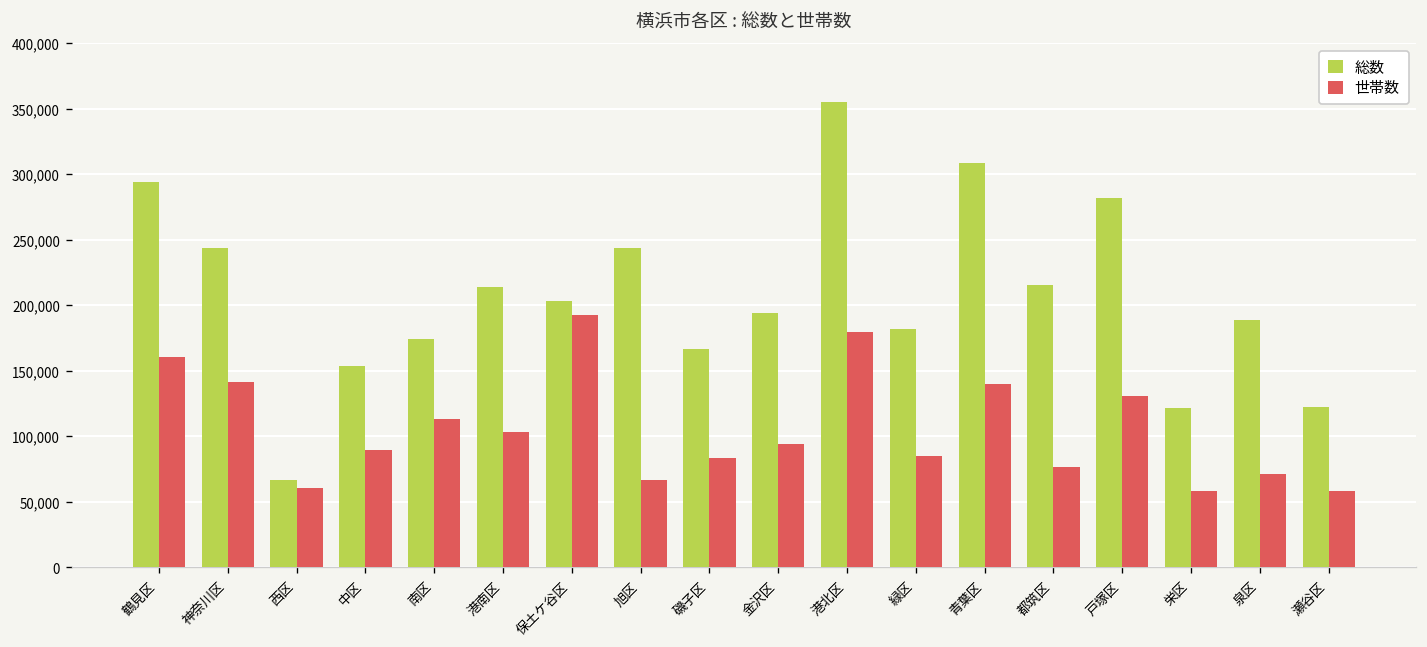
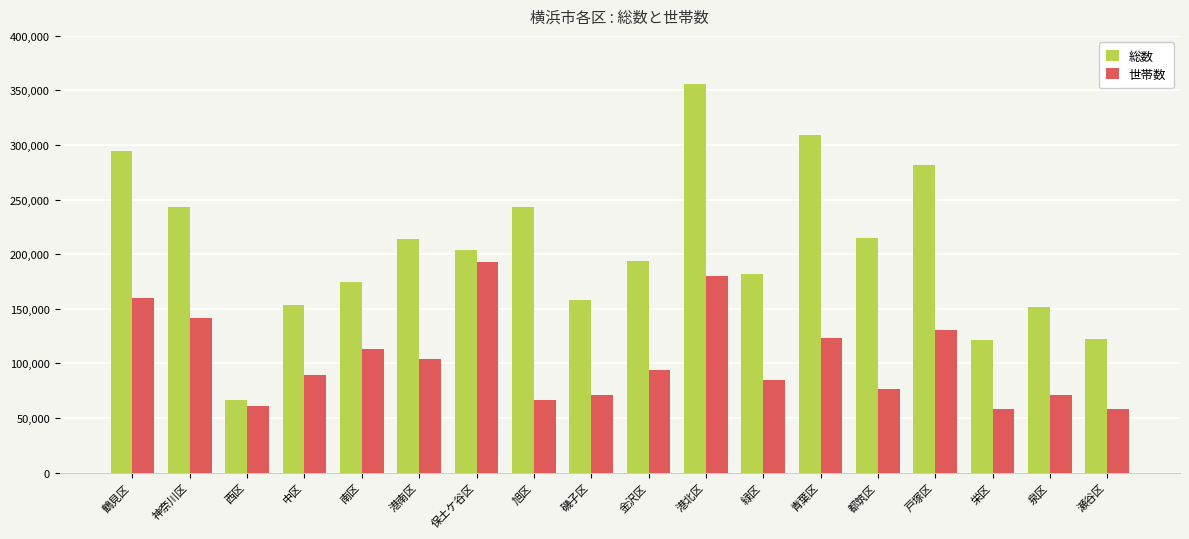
総数, 磯子区: 166,000 -> 158,000
世帯数, 磯子区: 84,000 -> 71,000
世帯数, 青葉区: 140,000 -> 123,000
総数, 泉区: 189,000 -> 152,000
